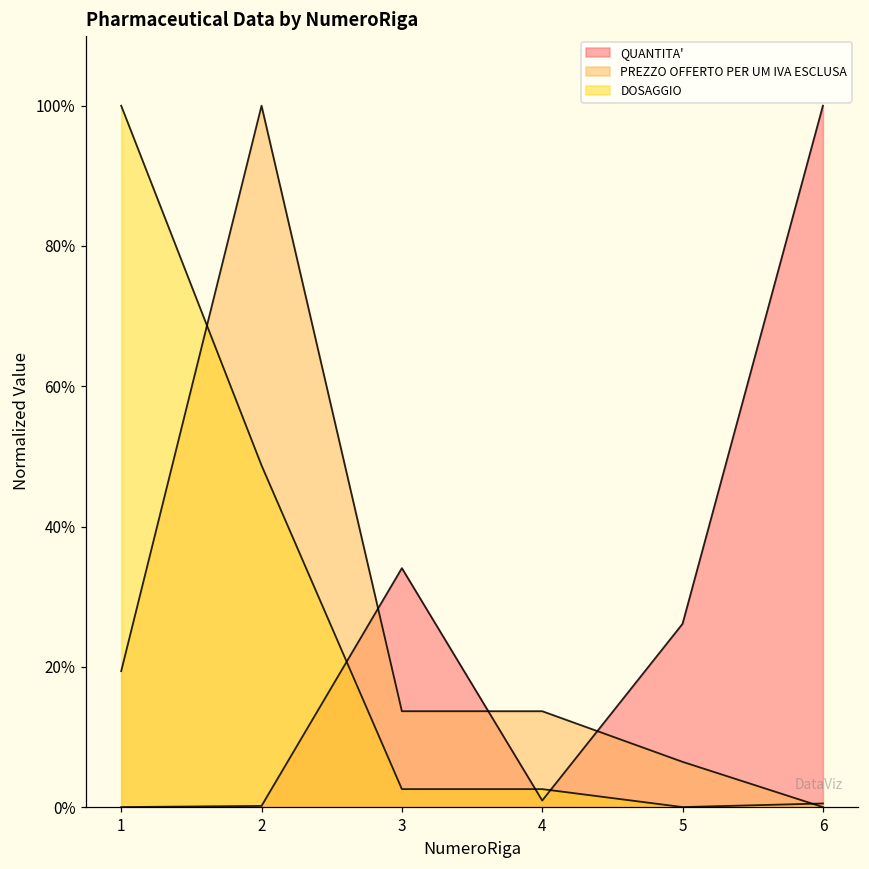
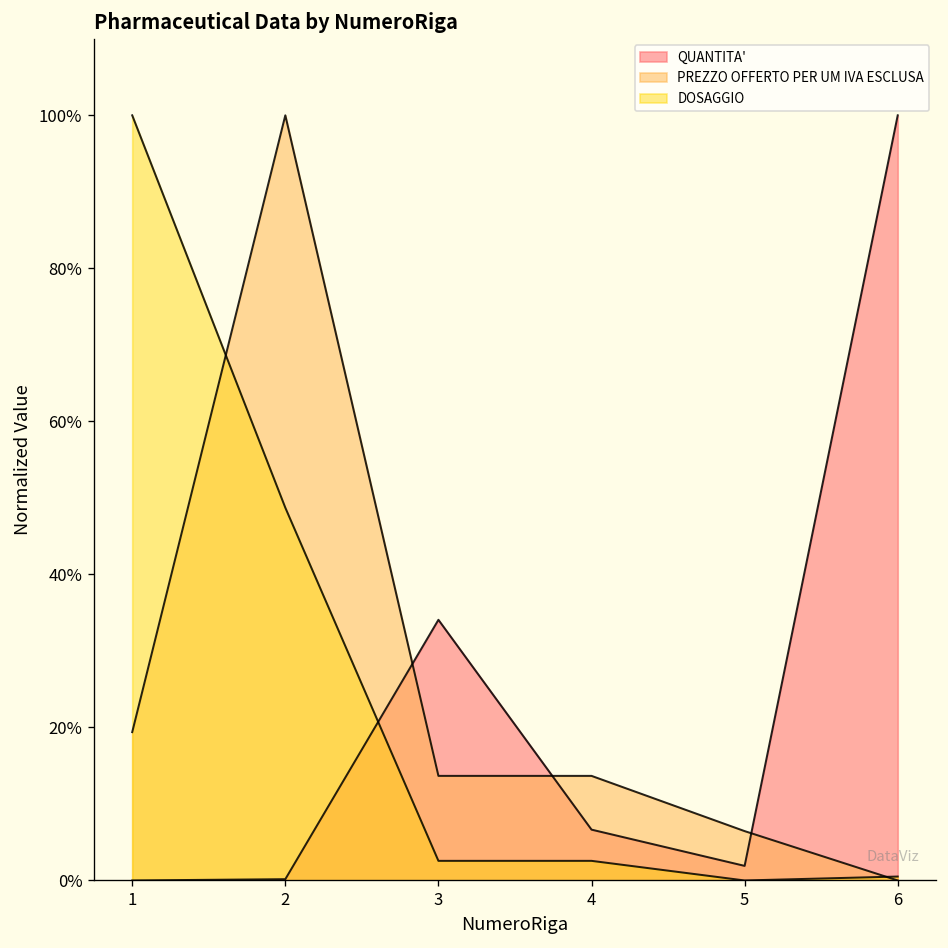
QUANTITA', 4: 1% -> 7%
QUANTITA', 5: 26% -> 2%
